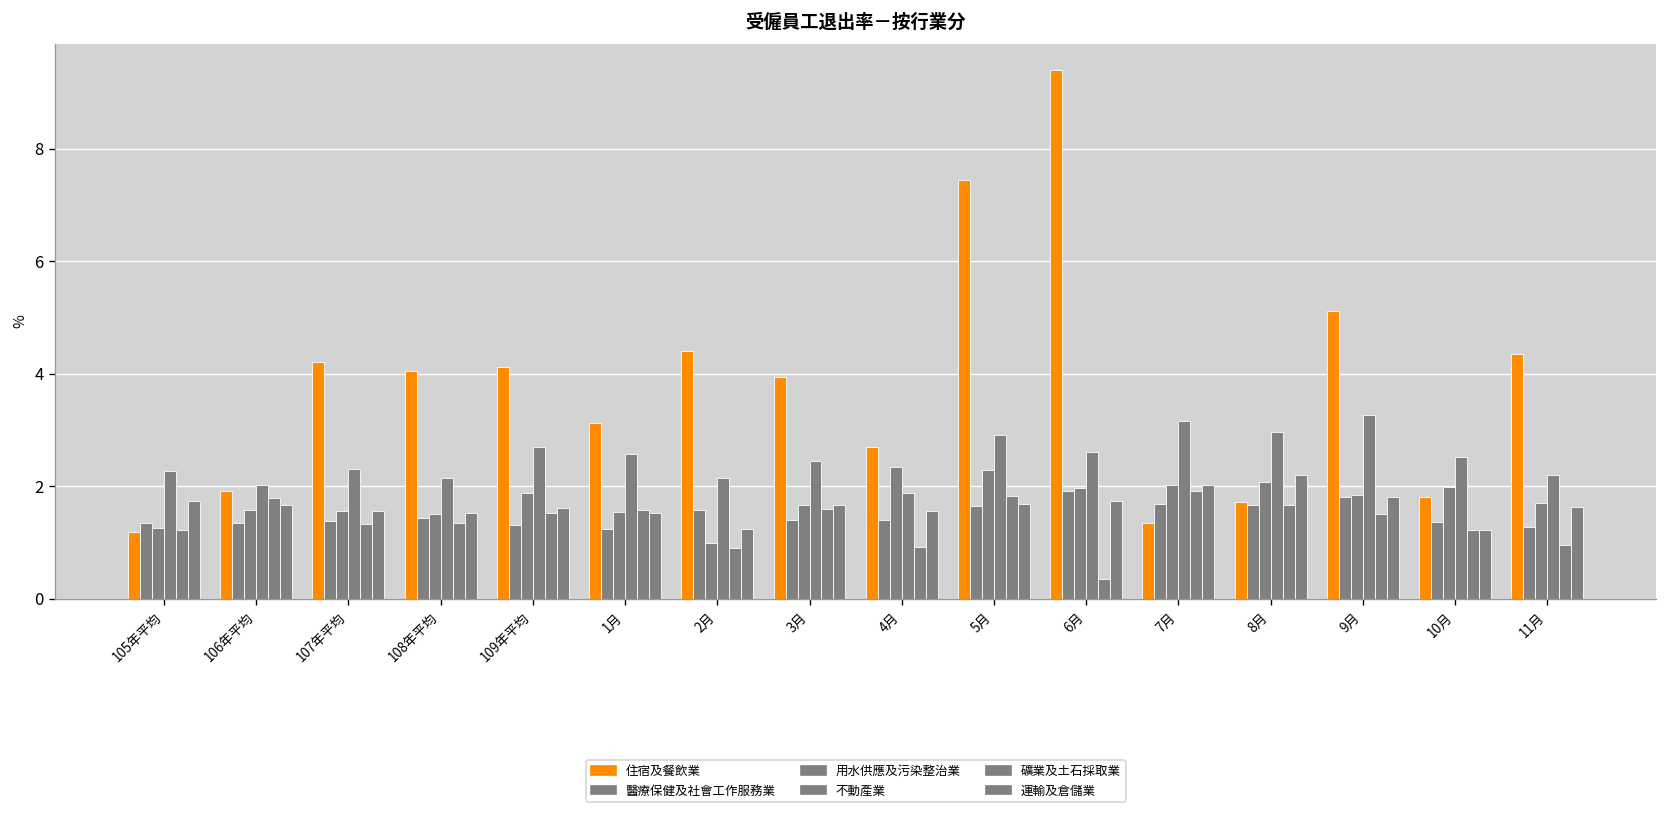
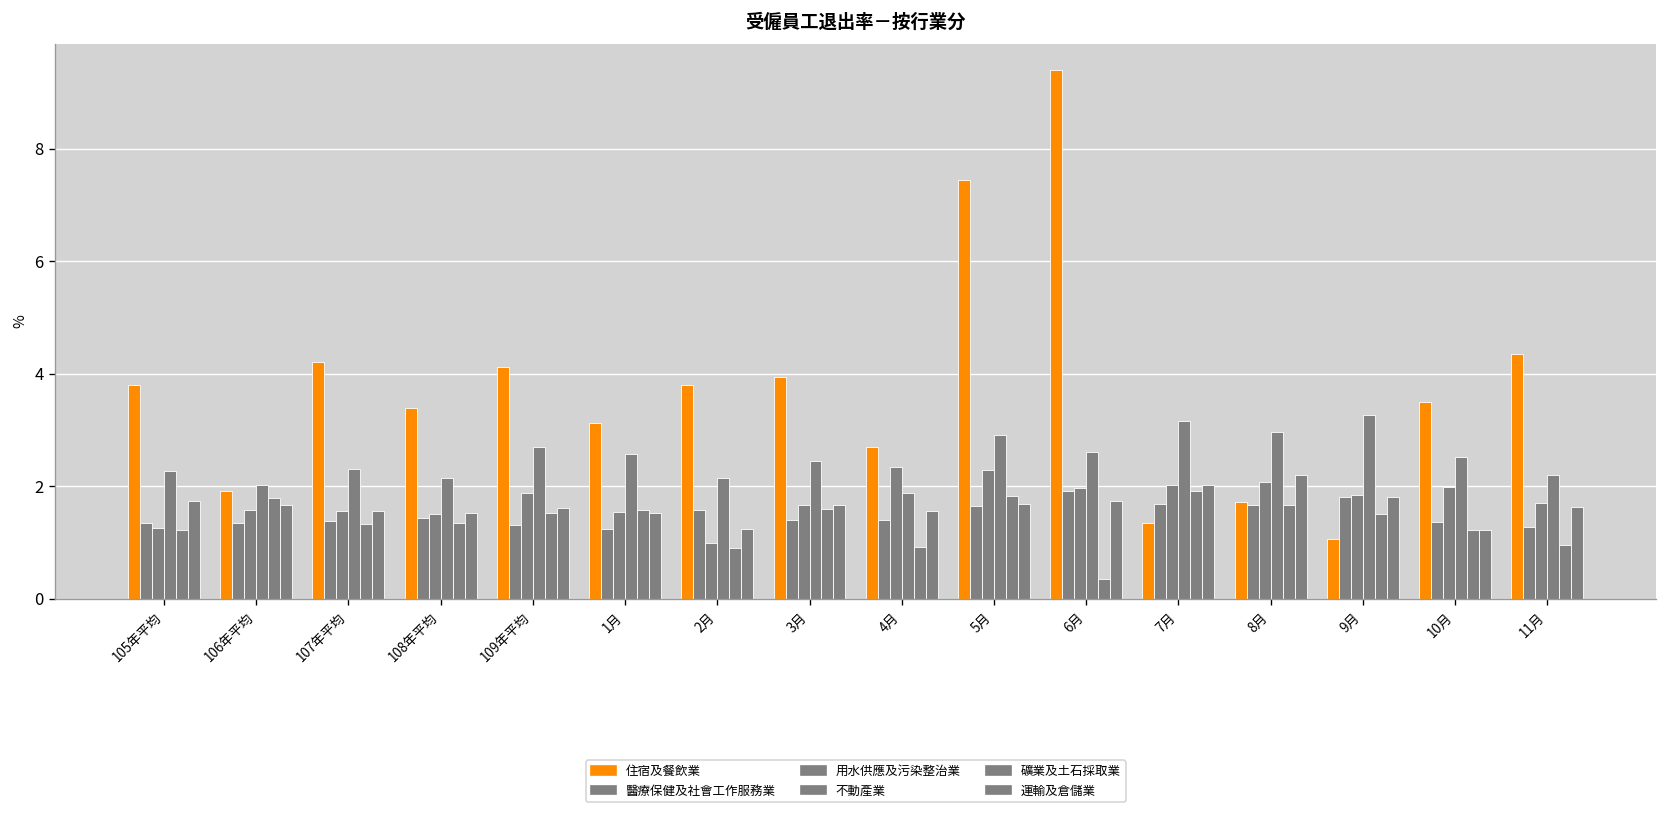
住宿及餐飲業, 105年平均: 1.2 -> 3.8
住宿及餐飲業, 108年平均: 4.0 -> 3.4
住宿及餐飲業, 2月: 4.4 -> 3.8
住宿及餐飲業, 9月: 5.1 -> 1.1
住宿及餐飲業, 10月: 1.8 -> 3.5
